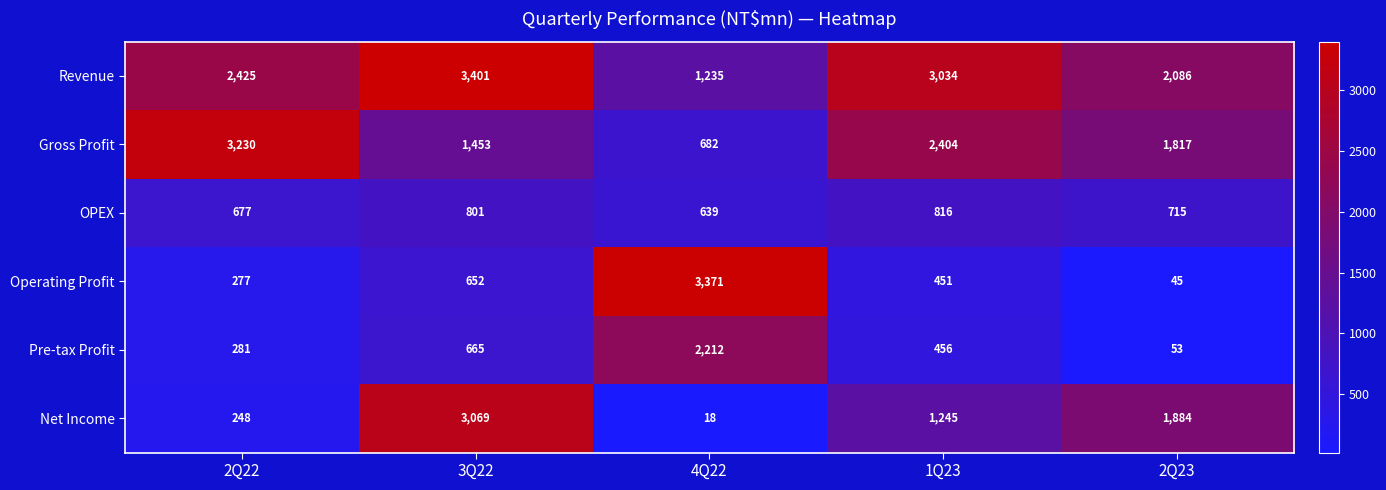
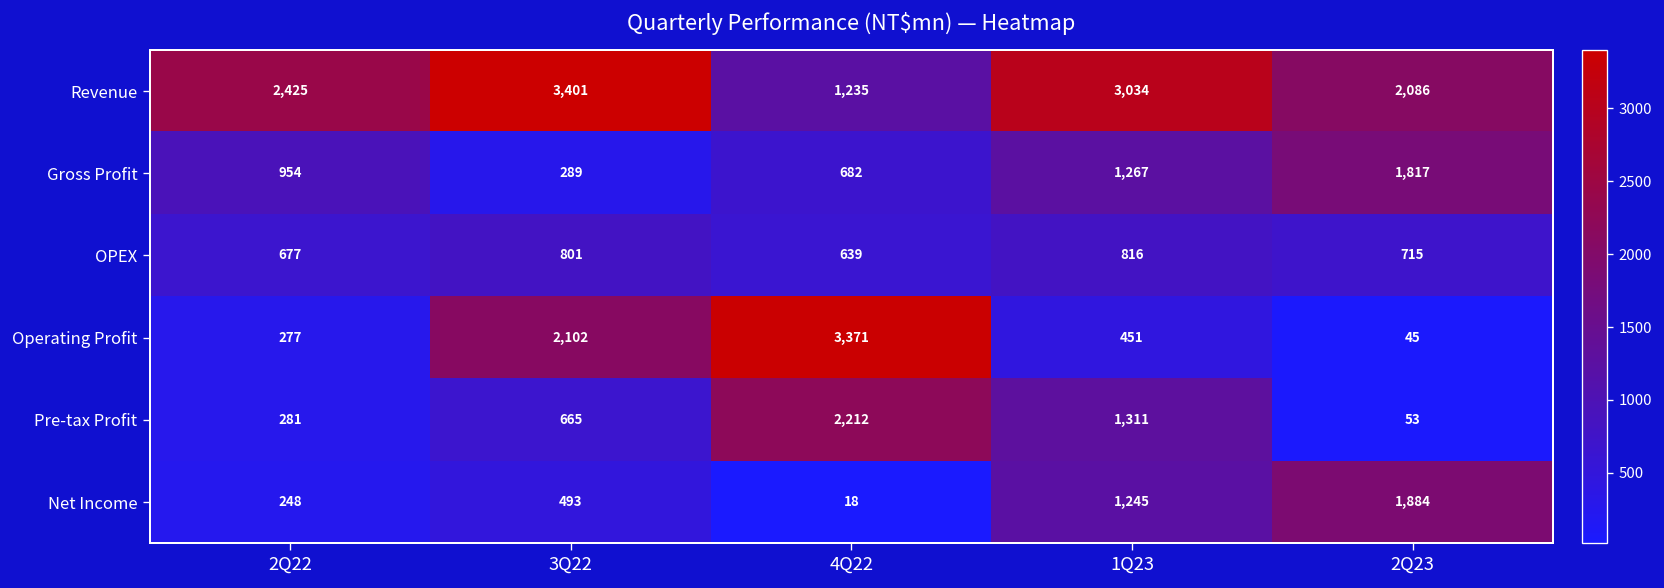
Gross Profit, 2Q22: 3,230 -> 954
Gross Profit, 3Q22: 1,453 -> 289
Gross Profit, 1Q23: 2,404 -> 1,267
Operating Profit, 3Q22: 652 -> 2,102
Pre-tax Profit, 1Q23: 456 -> 1,311
Net Income, 3Q22: 3,069 -> 493
